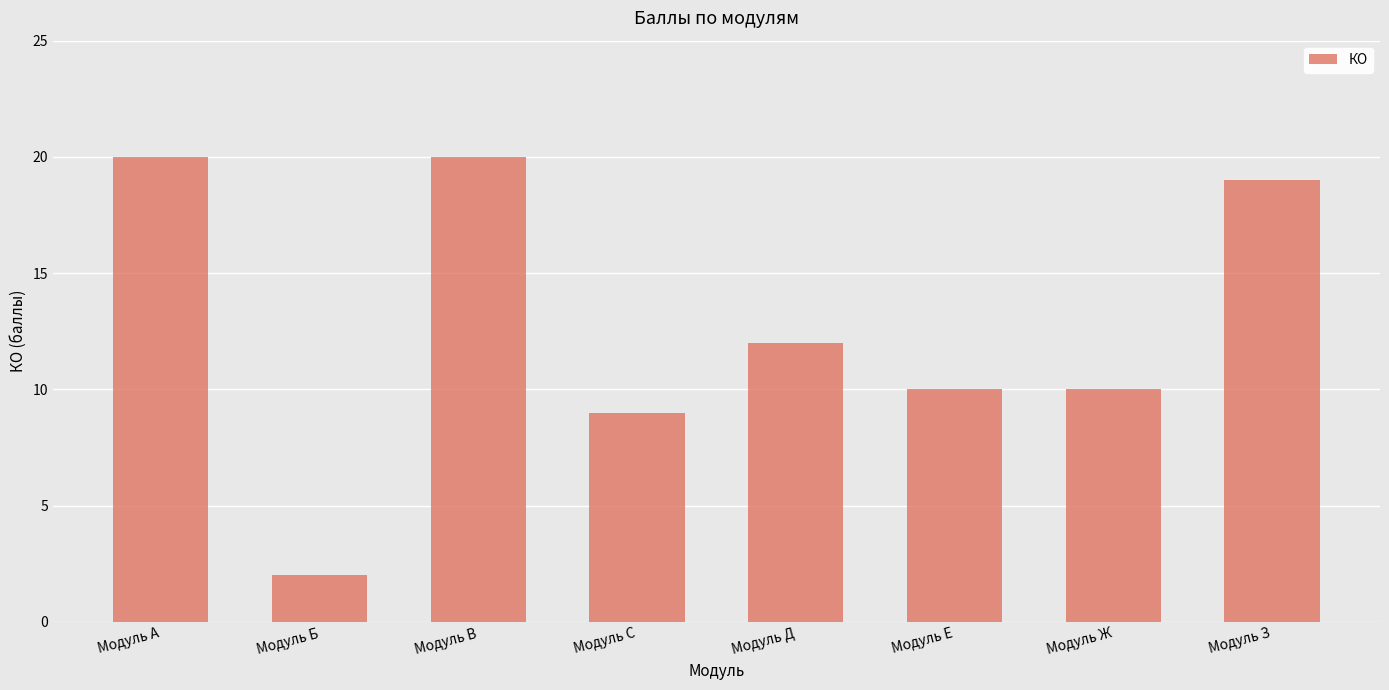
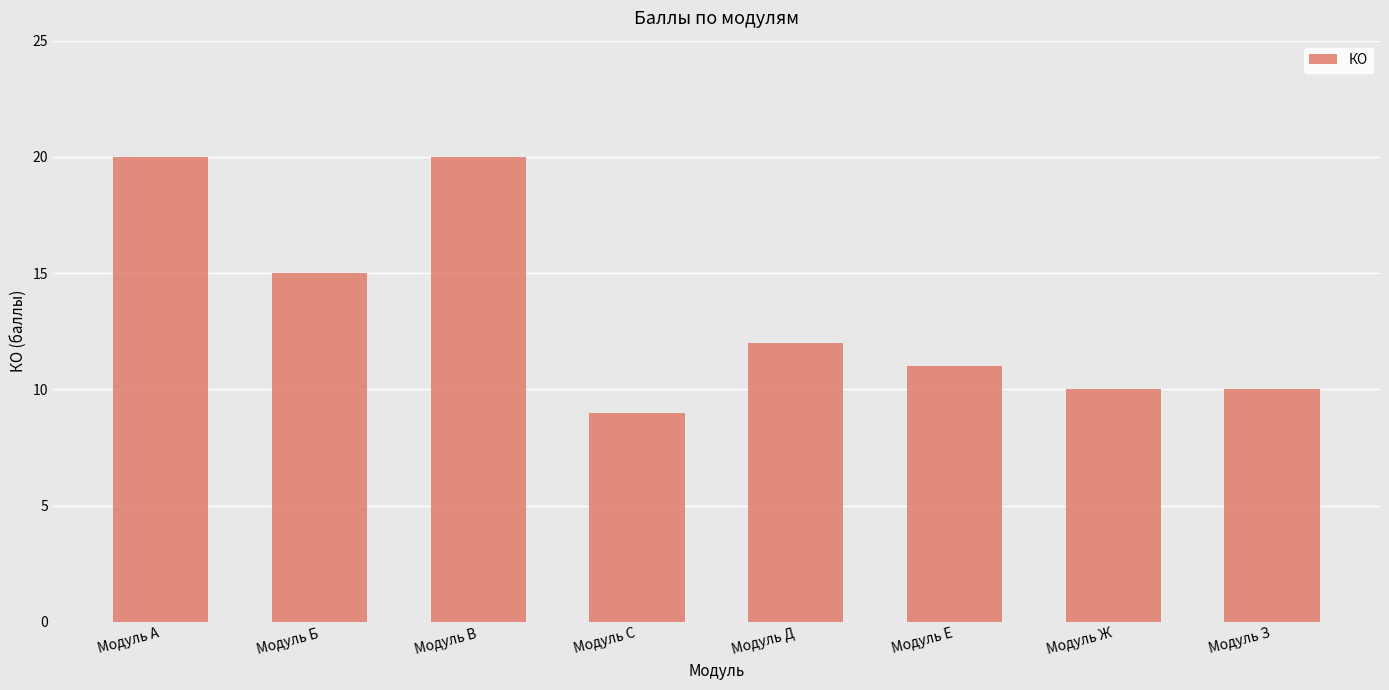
Модуль Б: 2 -> 15
Модуль Е: 10 -> 11
Модуль З: 19 -> 10
